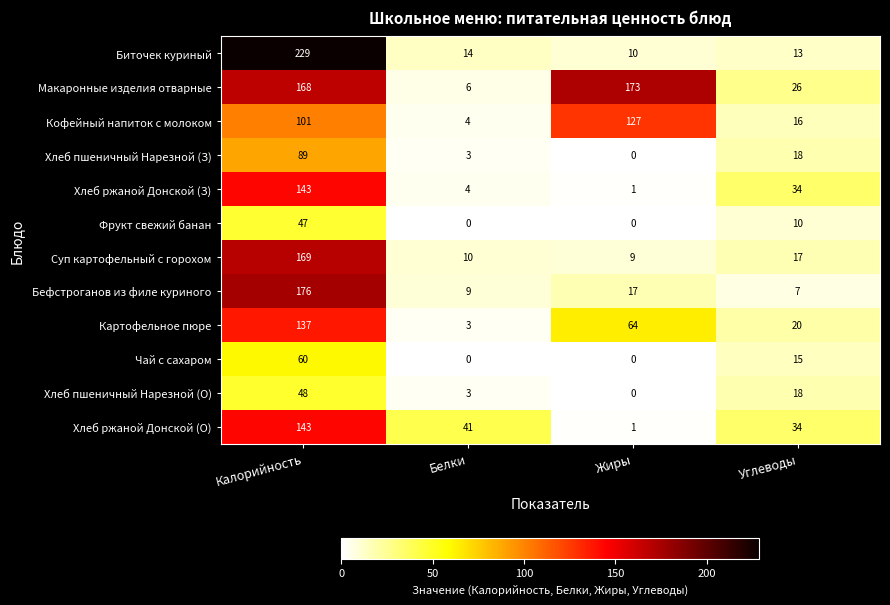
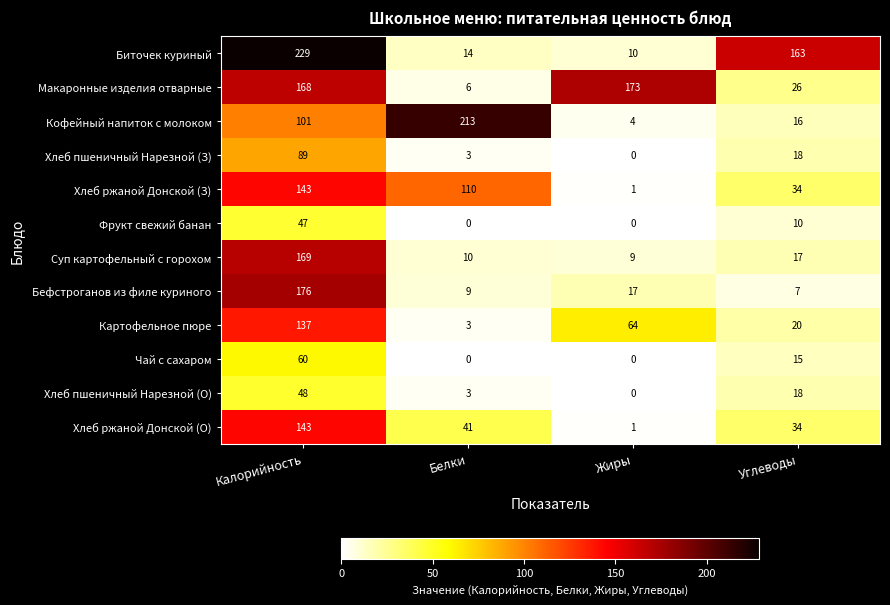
Биточек куриный, Углеводы: 13 -> 163
Кофейный напиток с молоком, Белки: 4 -> 213
Кофейный напиток с молоком, Жиры: 127 -> 4
Хлеб ржаной Донской (З), Белки: 4 -> 110
